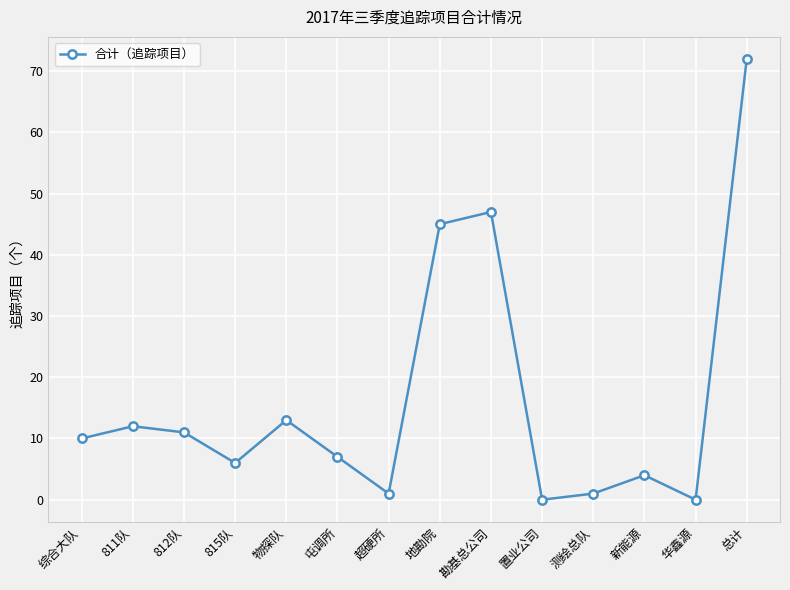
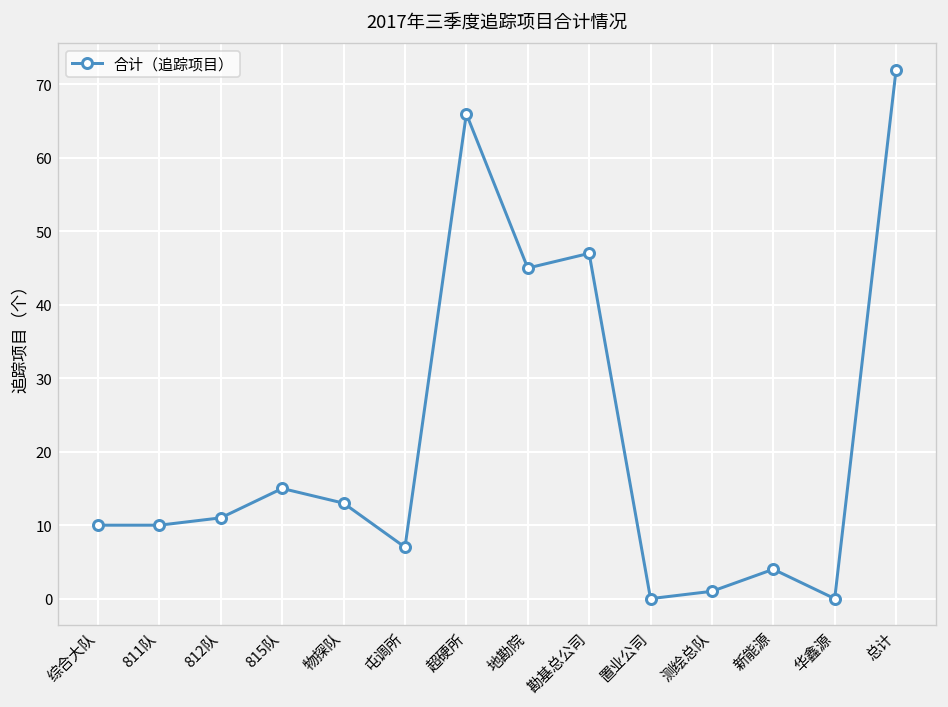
811队: 12 -> 10
815队: 6 -> 15
超硬所: 1 -> 66
